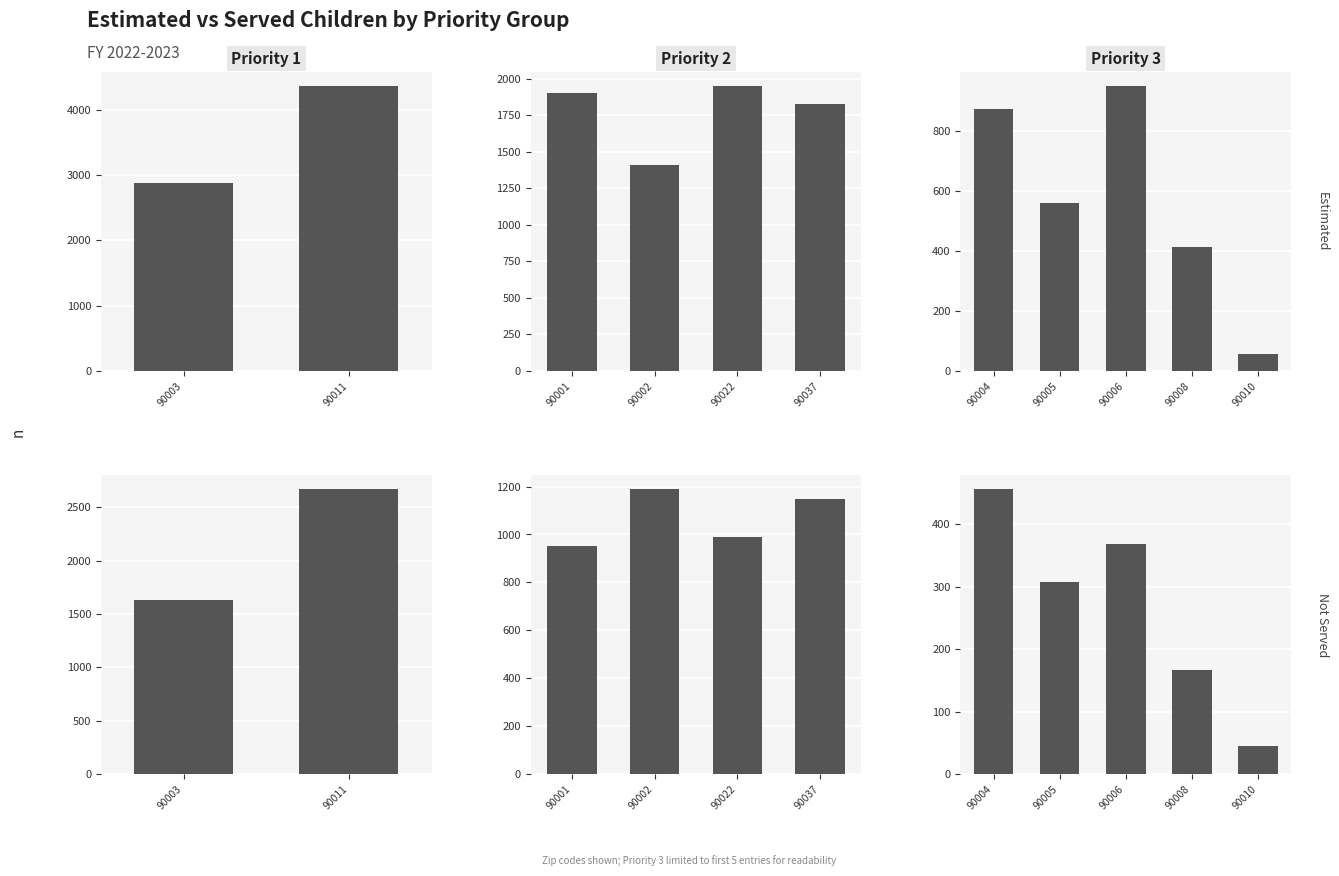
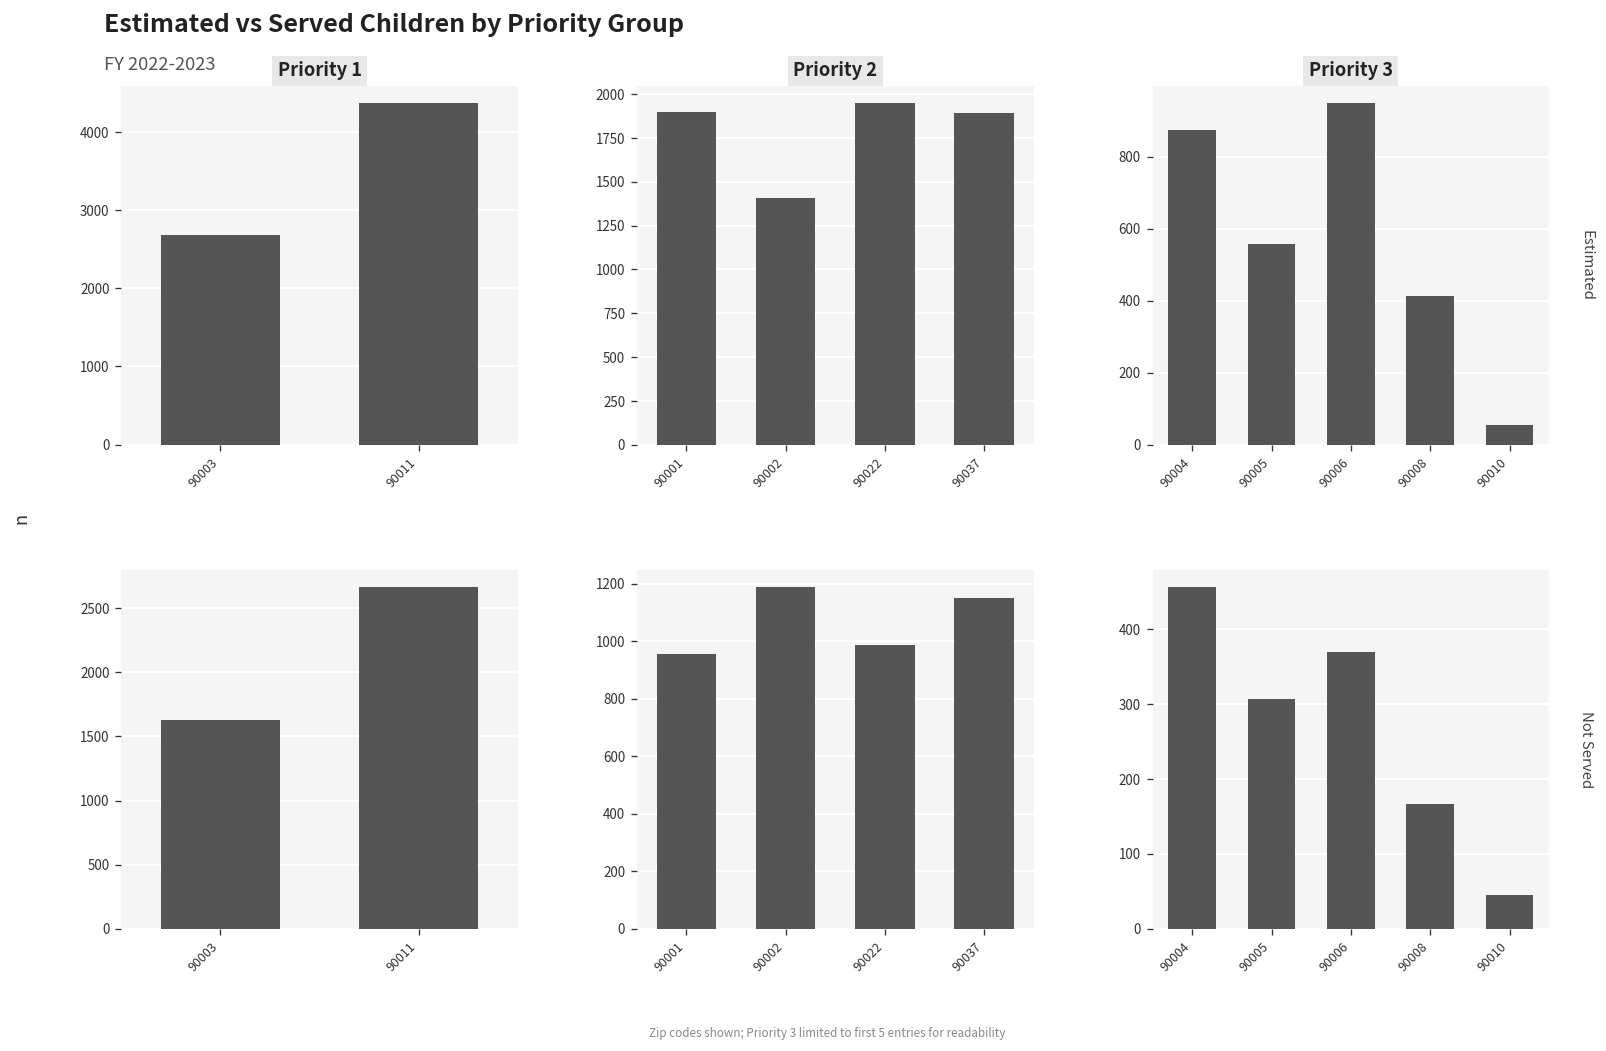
Priority 1, 90003: 2900 -> 2700
Priority 2, 90037: 1830 -> 1890
